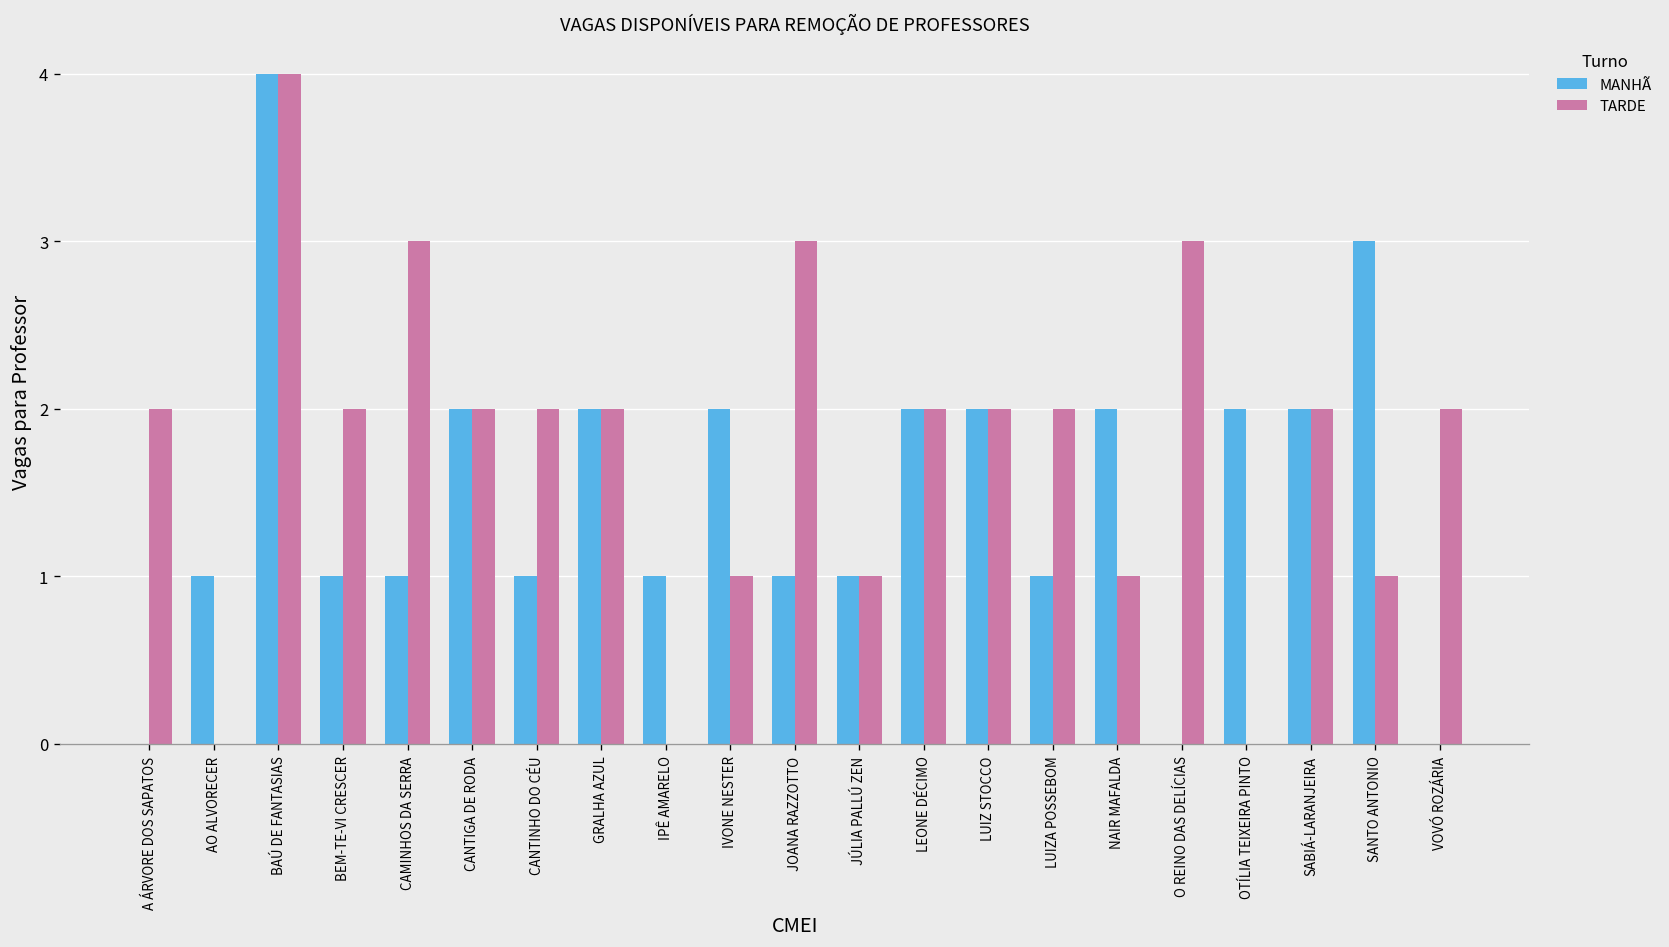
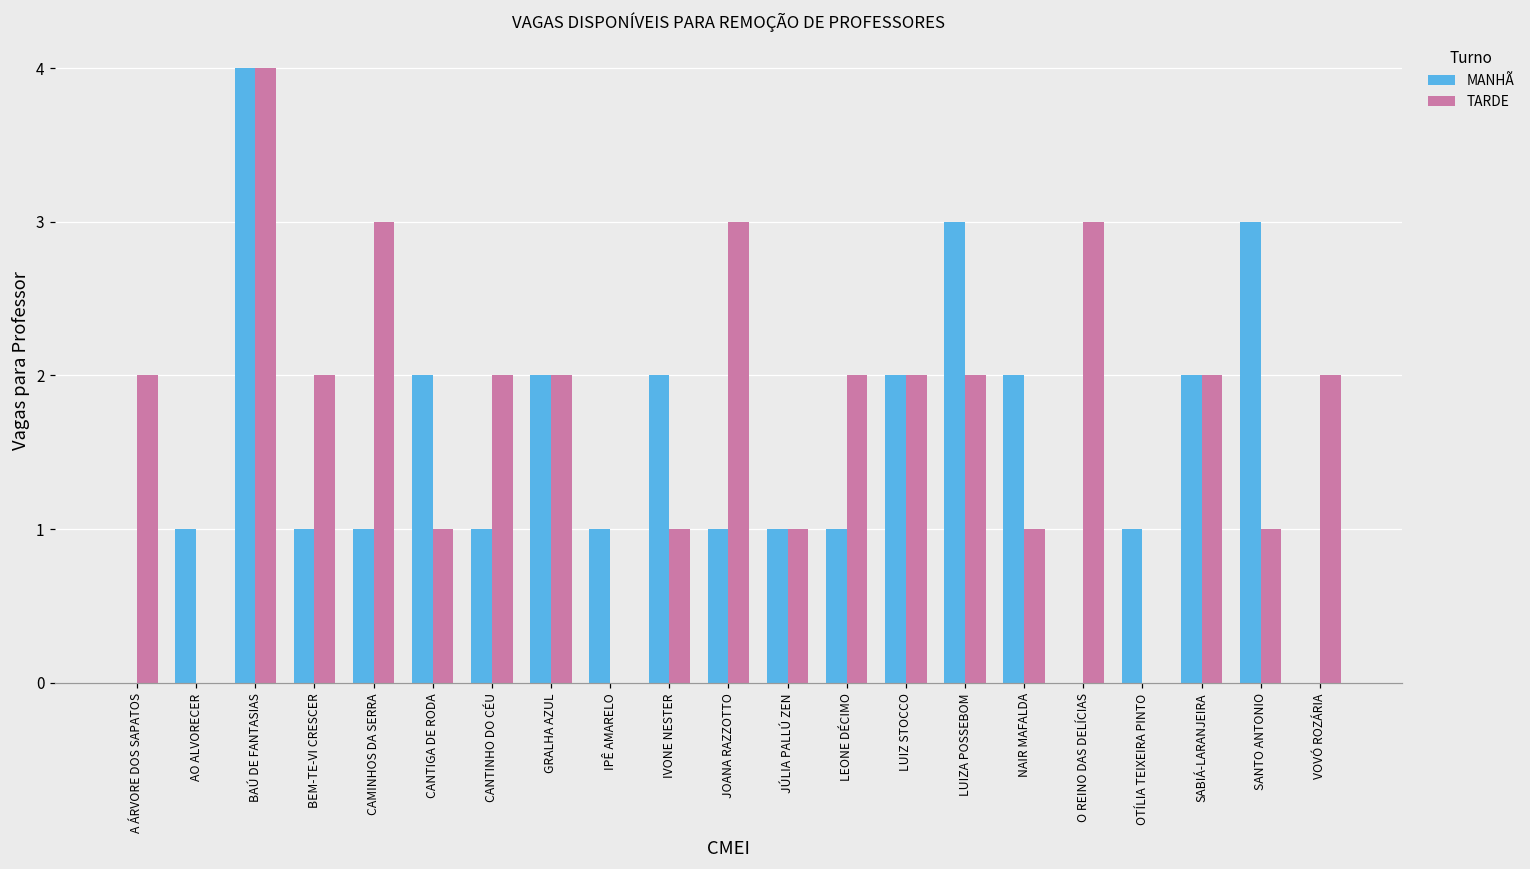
TARDE, CANTIGA DE RODA: 2 -> 1
MANHÃ, LEONE DÉCIMO: 2 -> 1
MANHÃ, LUIZA POSSEBOM: 1 -> 3
MANHÃ, OTÍLIA TEIXEIRA PINTO: 2 -> 1
